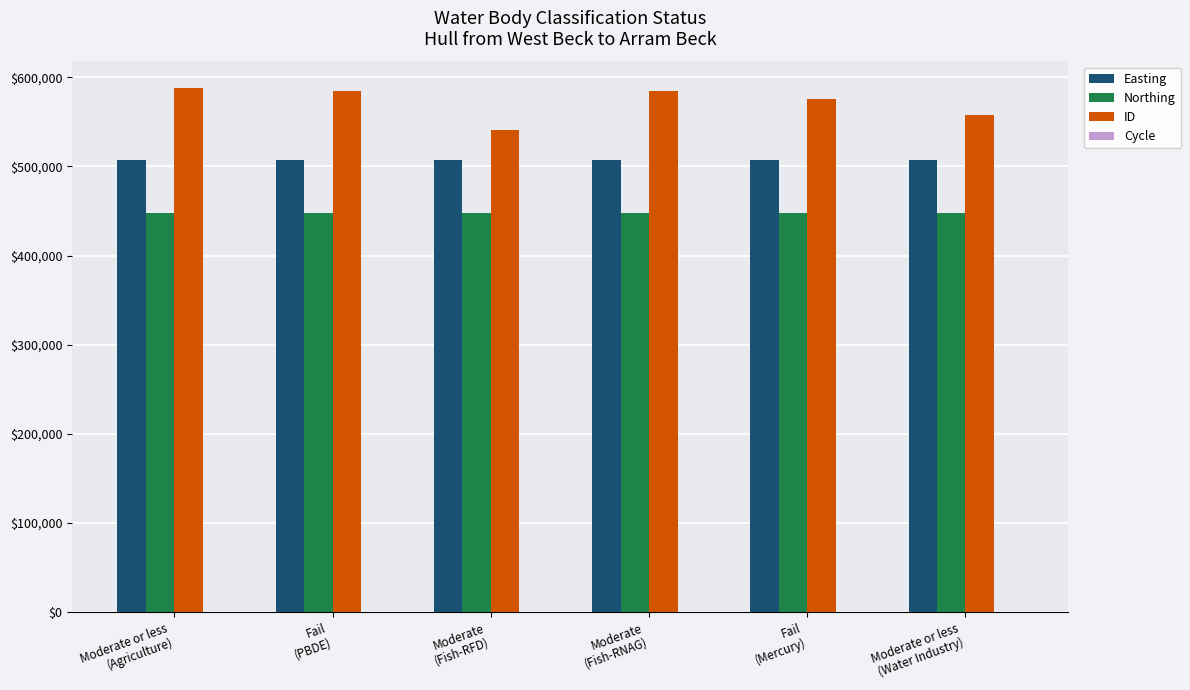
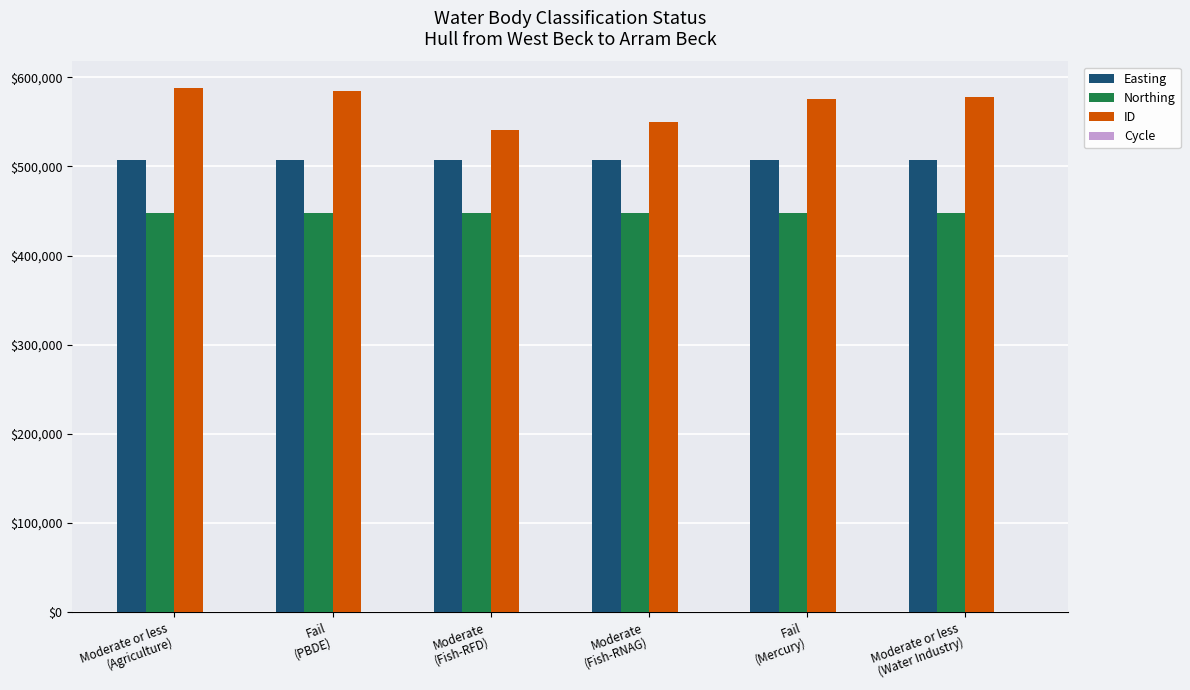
ID, Moderate (Fish-RNAG): $580,000 -> $550,000
ID, Moderate or less (Water Industry): $560,000 -> $580,000
